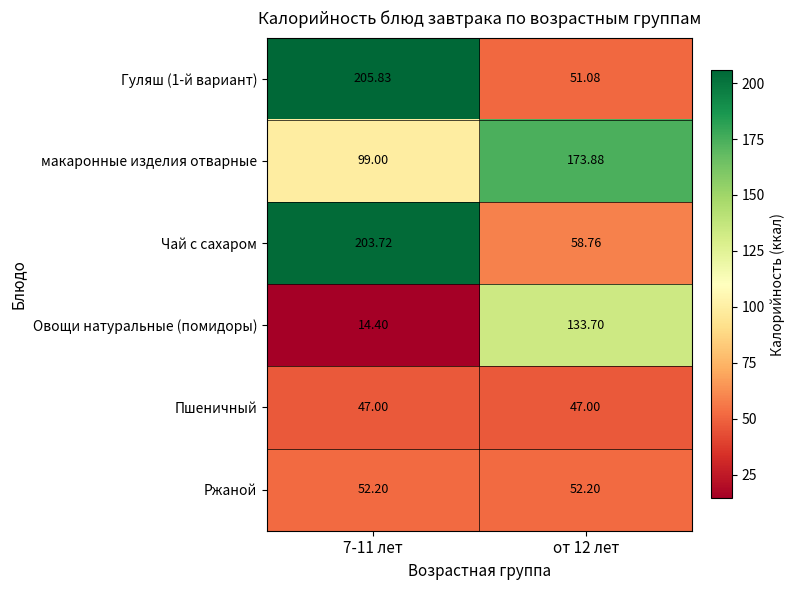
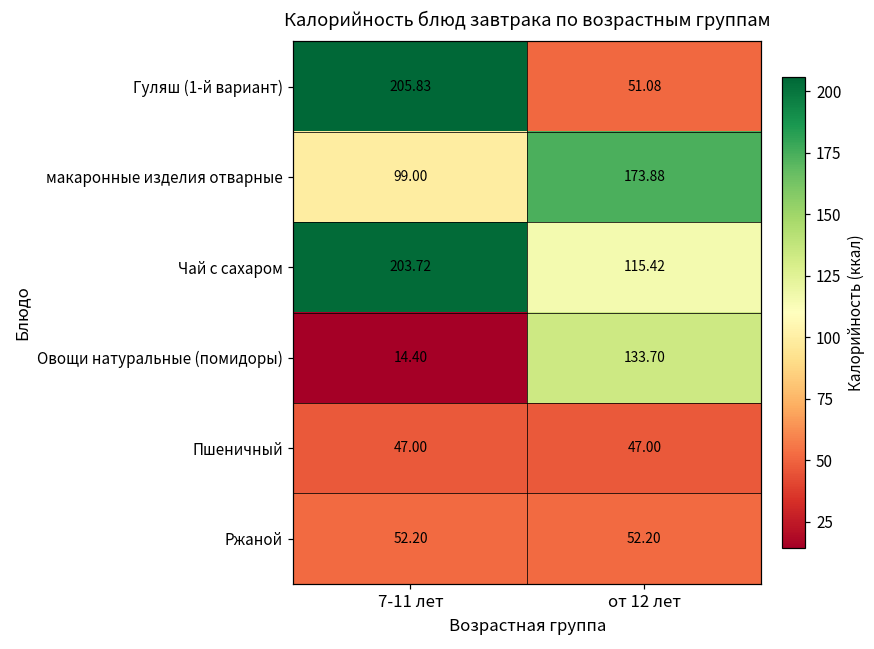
Чай с сахаром, от 12 лет: 58.76 -> 115.42
